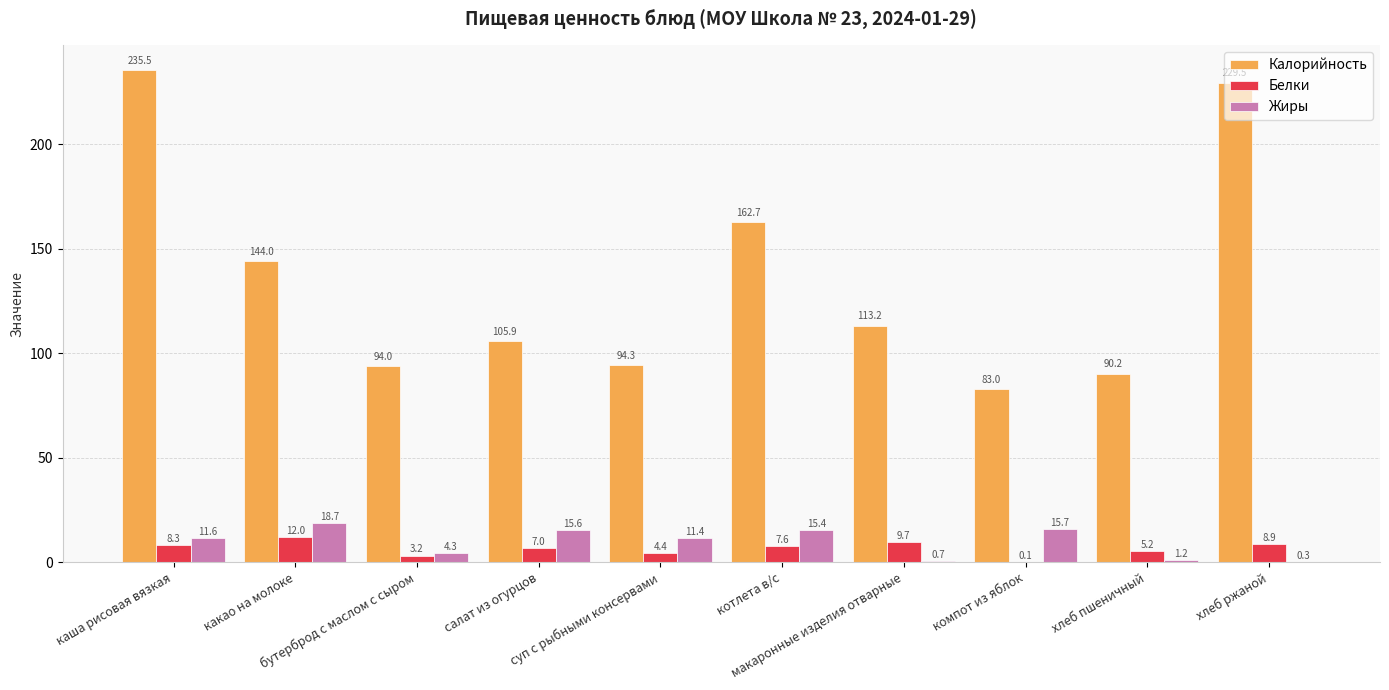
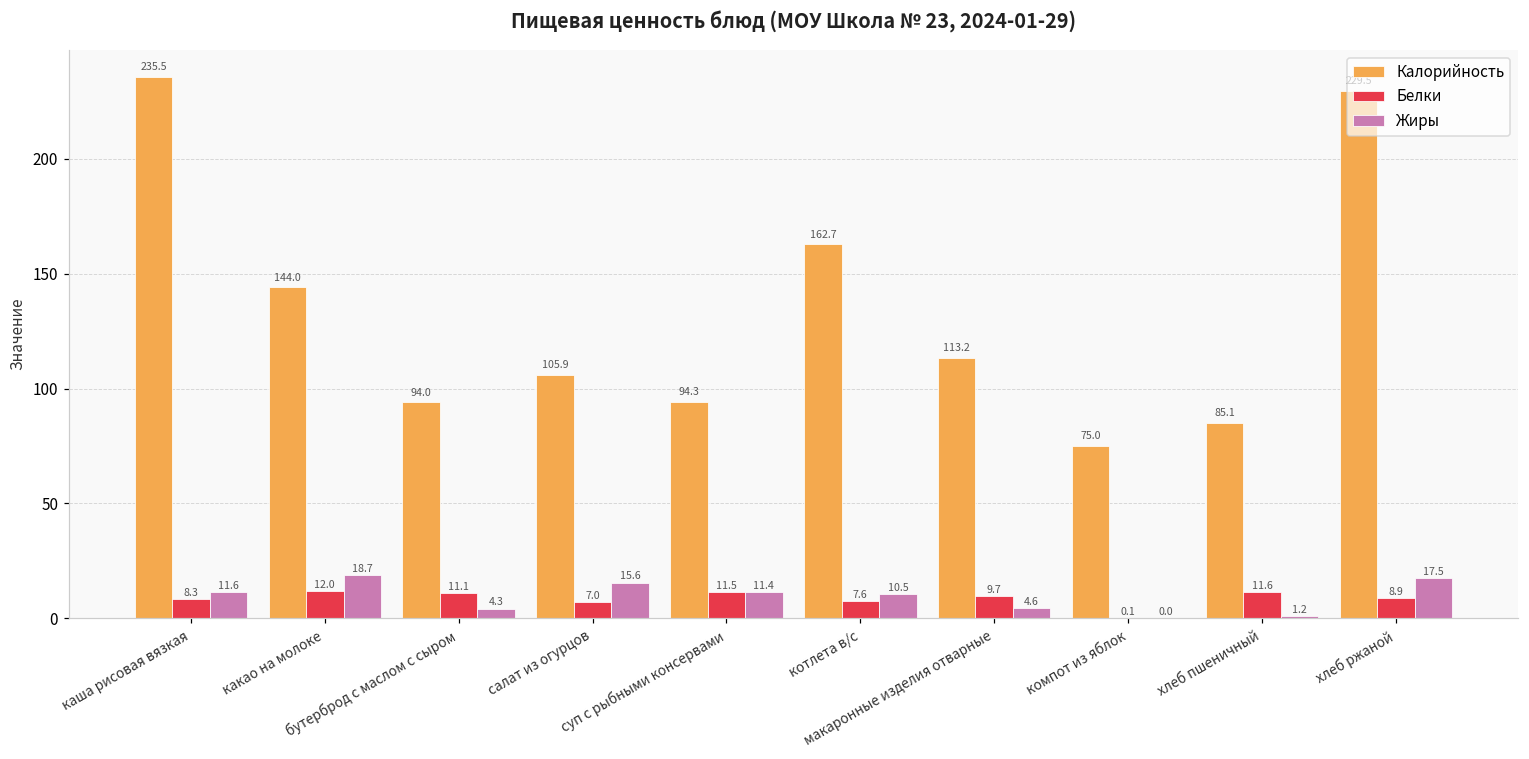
Белки, бутерброд с маслом с сыром: 3.2 -> 11.1
Белки, суп с рыбными консервами: 4.4 -> 11.5
Жиры, котлета в/с: 15.4 -> 10.5
Жиры, макаронные изделия отварные: 0.7 -> 4.6
Калорийность, компот из яблок: 83.0 -> 75.0
Жиры, компот из яблок: 15.7 -> 0.0
Калорийность, хлеб пшеничный: 90.2 -> 85.1
Белки, хлеб пшеничный: 5.2 -> 11.6
Жиры, хлеб ржаной: 0.3 -> 17.5
